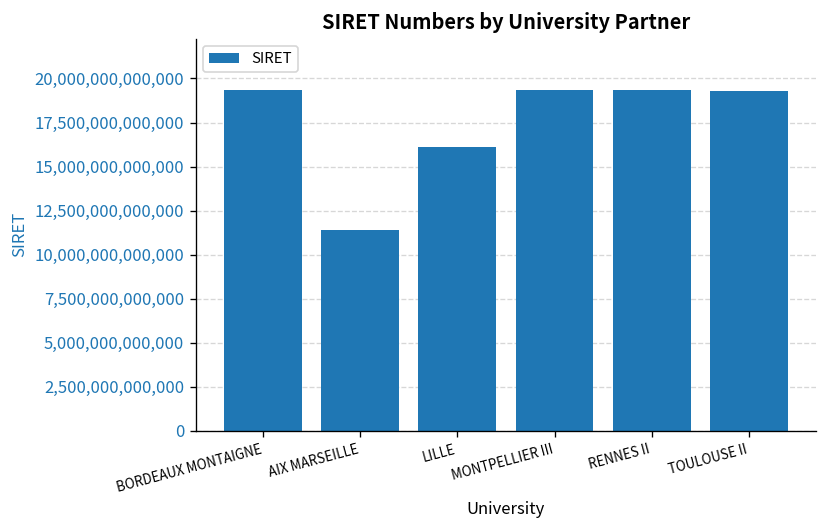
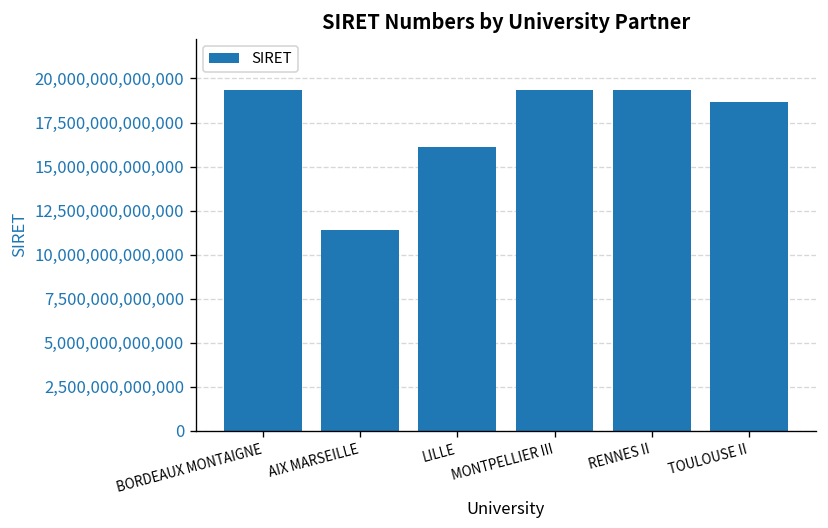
TOULOUSE II: 19,300,000,000,000 -> 18,700,000,000,000
